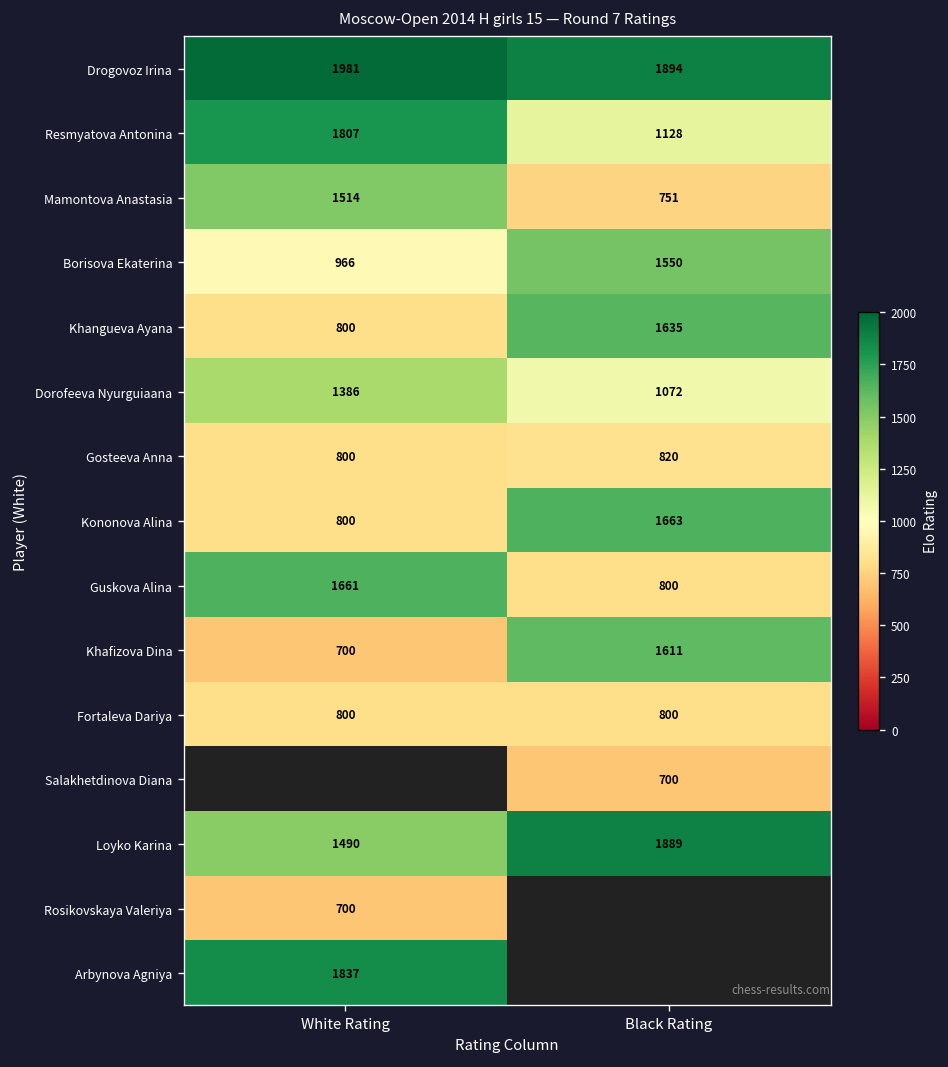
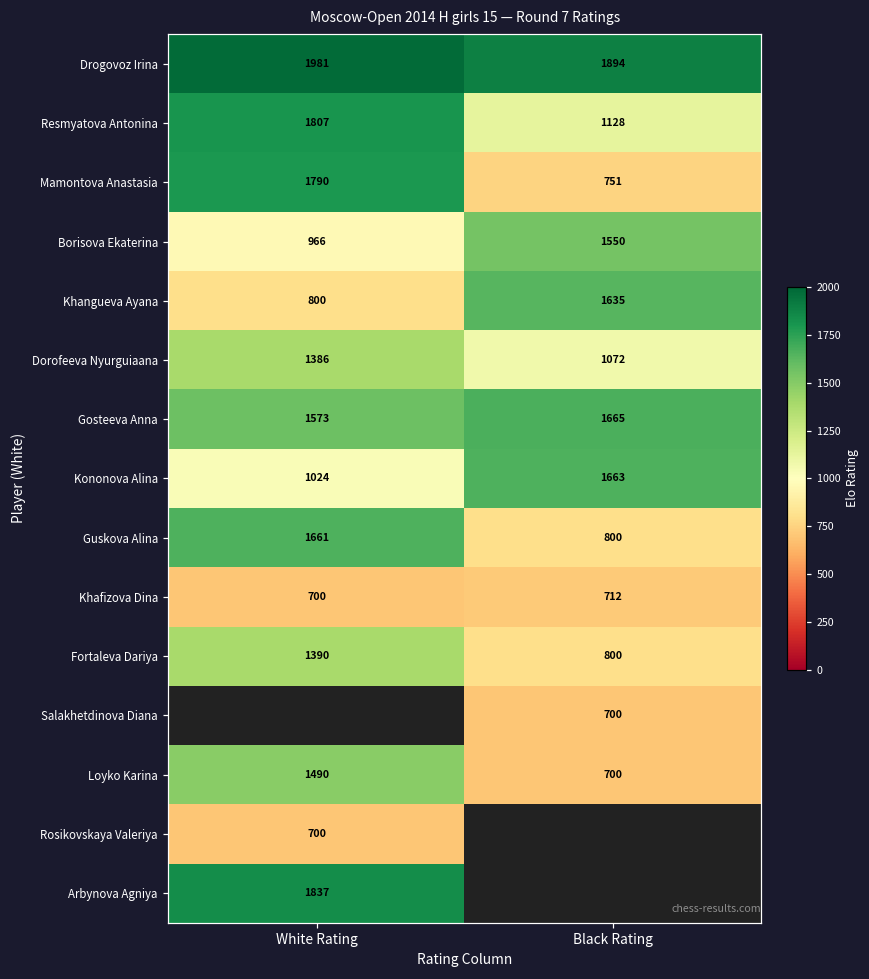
Mamontova Anastasia, White Rating: 1514 -> 1790
Gosteeva Anna, White Rating: 800 -> 1573
Gosteeva Anna, Black Rating: 820 -> 1665
Kononova Alina, White Rating: 800 -> 1024
Khafizova Dina, Black Rating: 1611 -> 712
Fortaleva Dariya, White Rating: 800 -> 1390
Loyko Karina, Black Rating: 1889 -> 700
